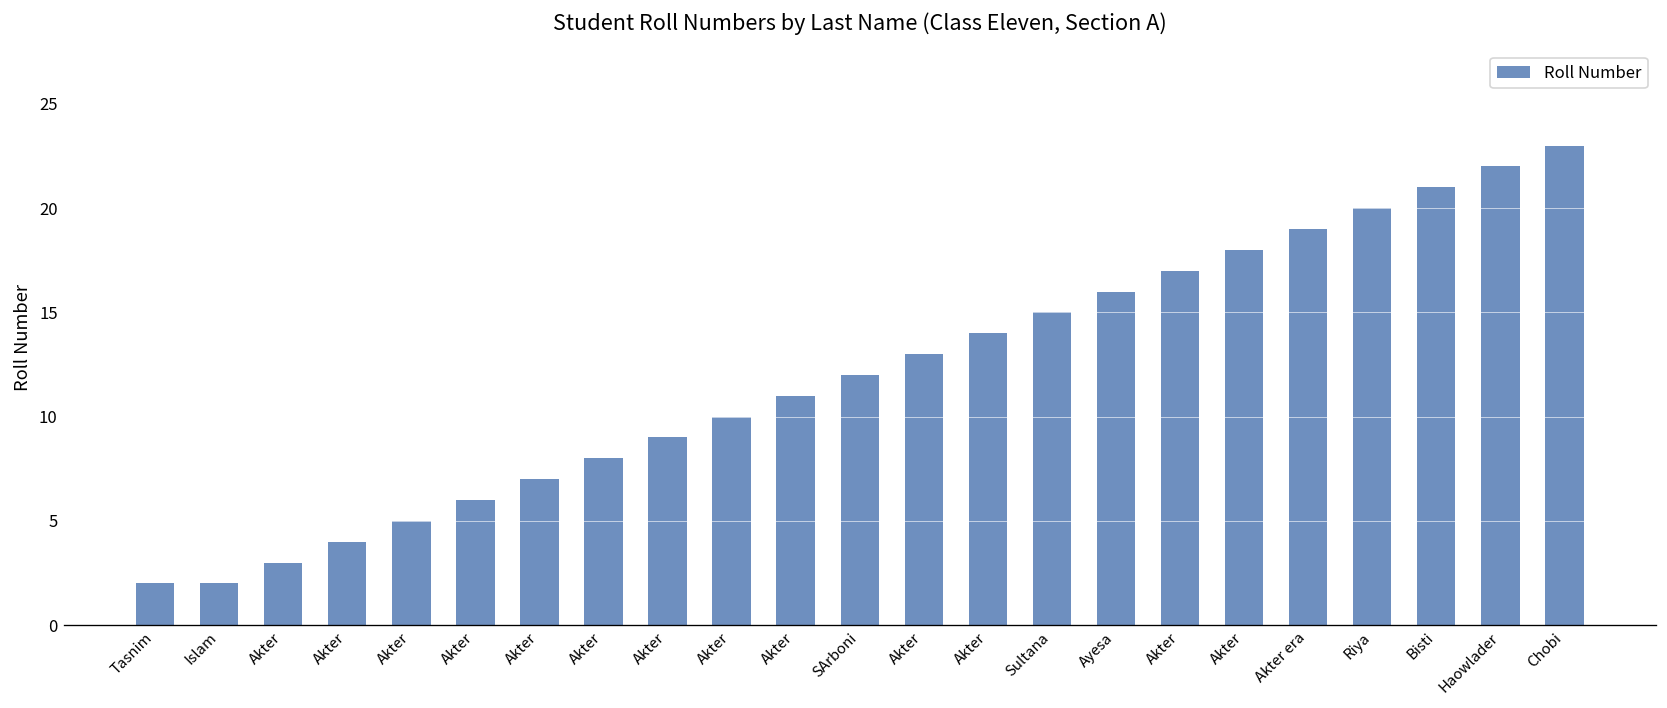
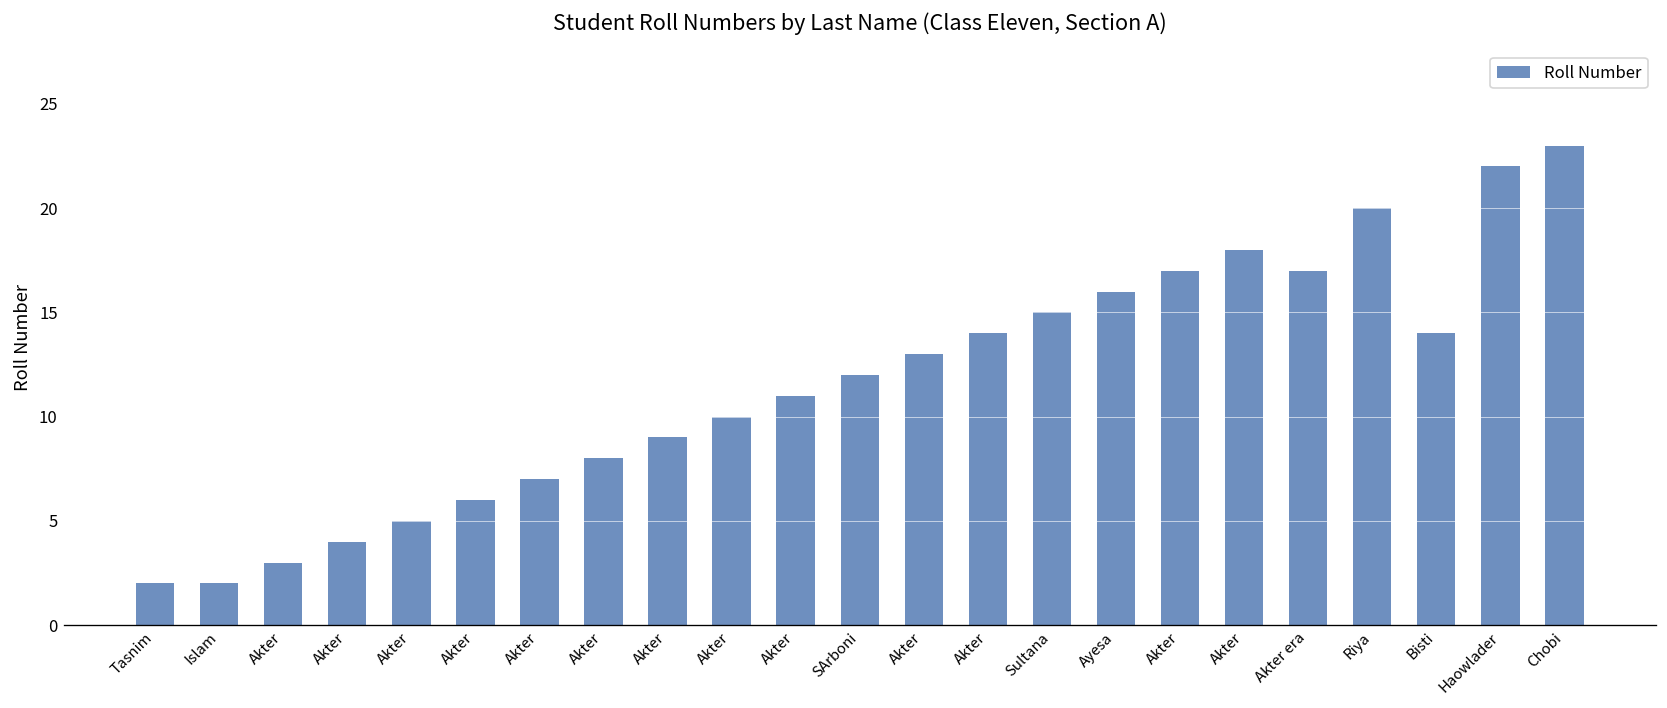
Akter era: 19 -> 17
Bisti: 21 -> 14
